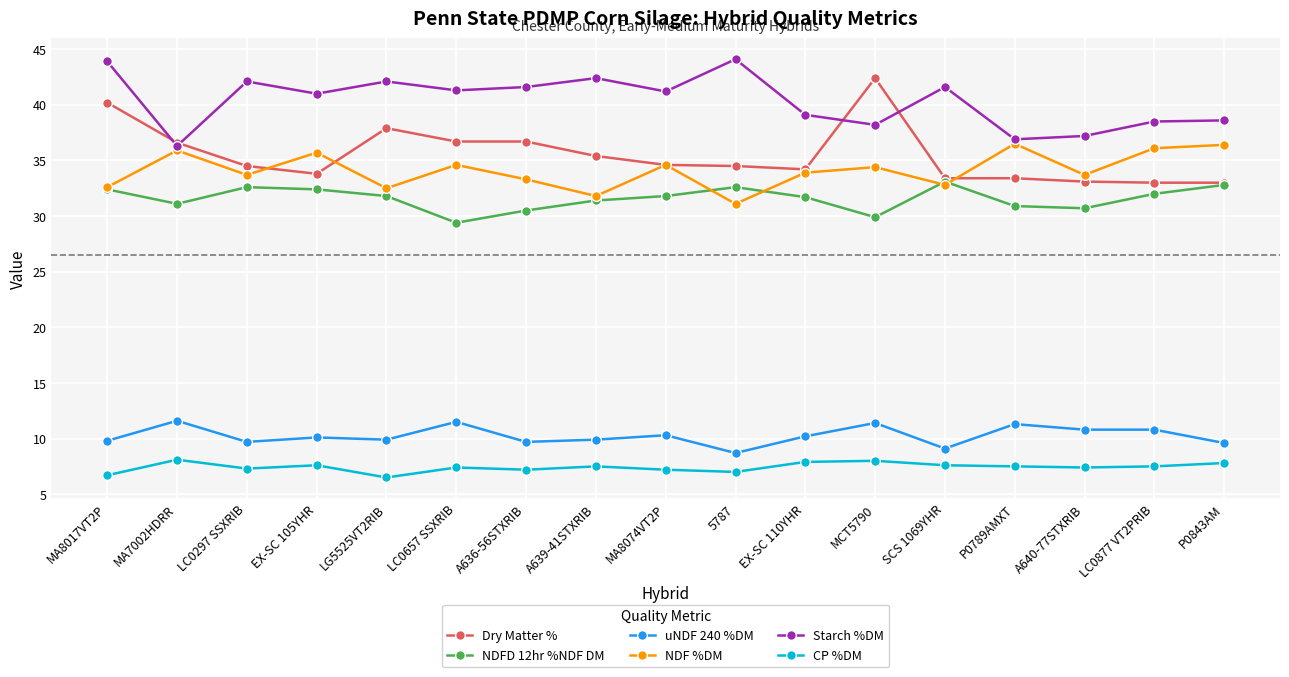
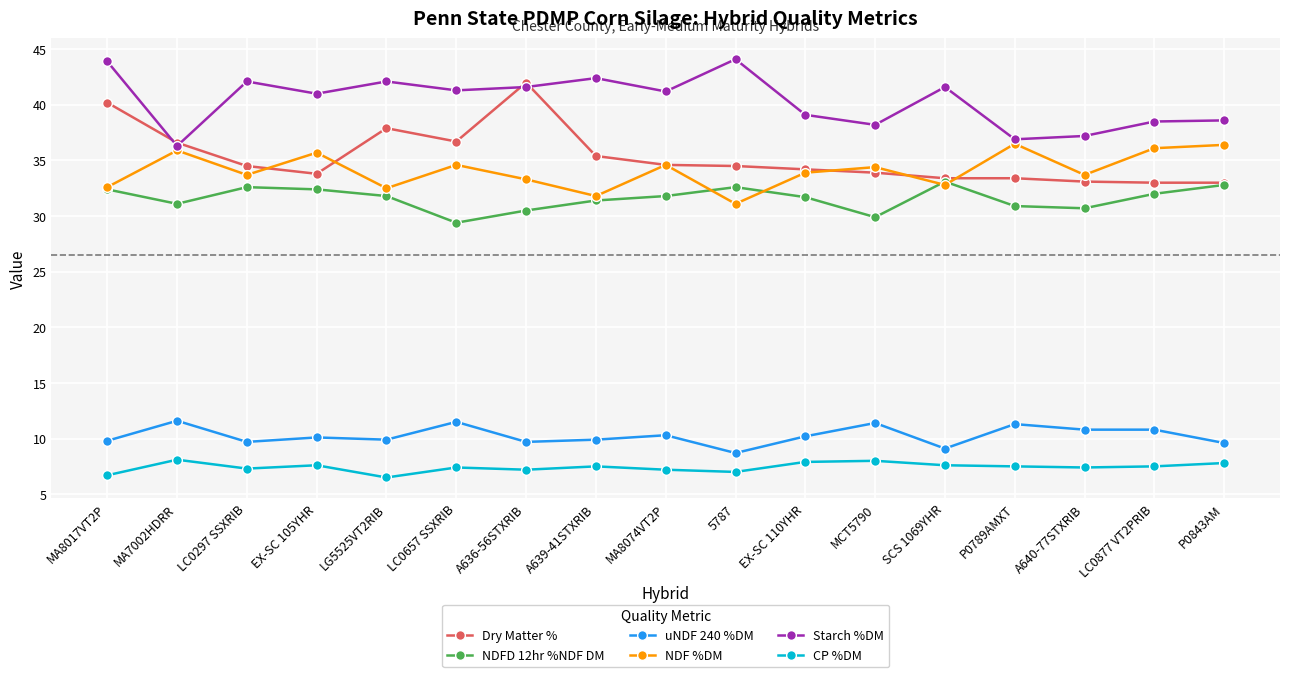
Dry Matter %, A636-56STXRIB: 36.7 -> 42.0
Dry Matter %, MCT5790: 42.4 -> 33.9
